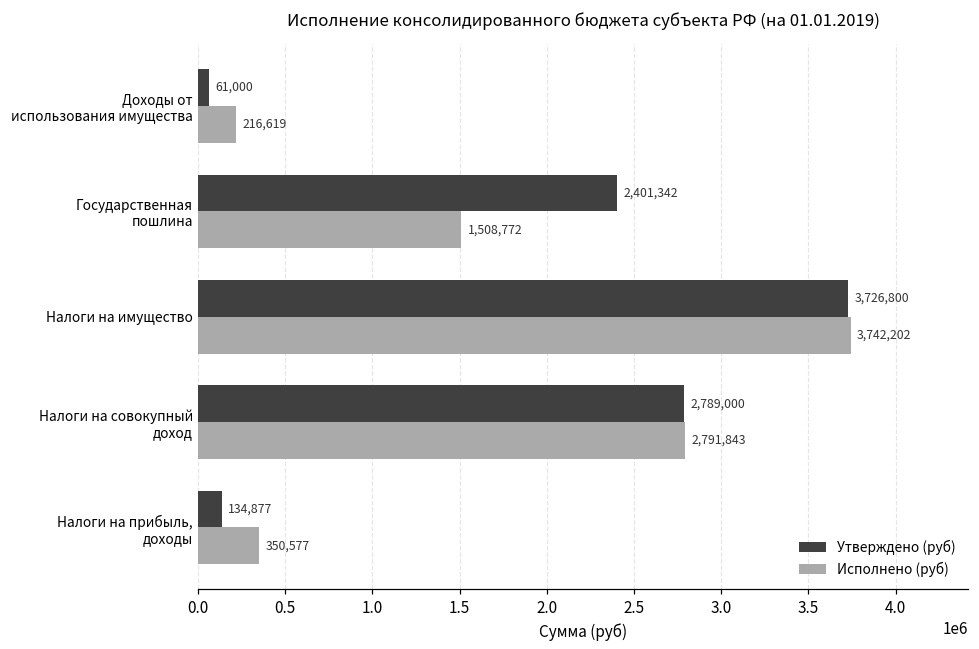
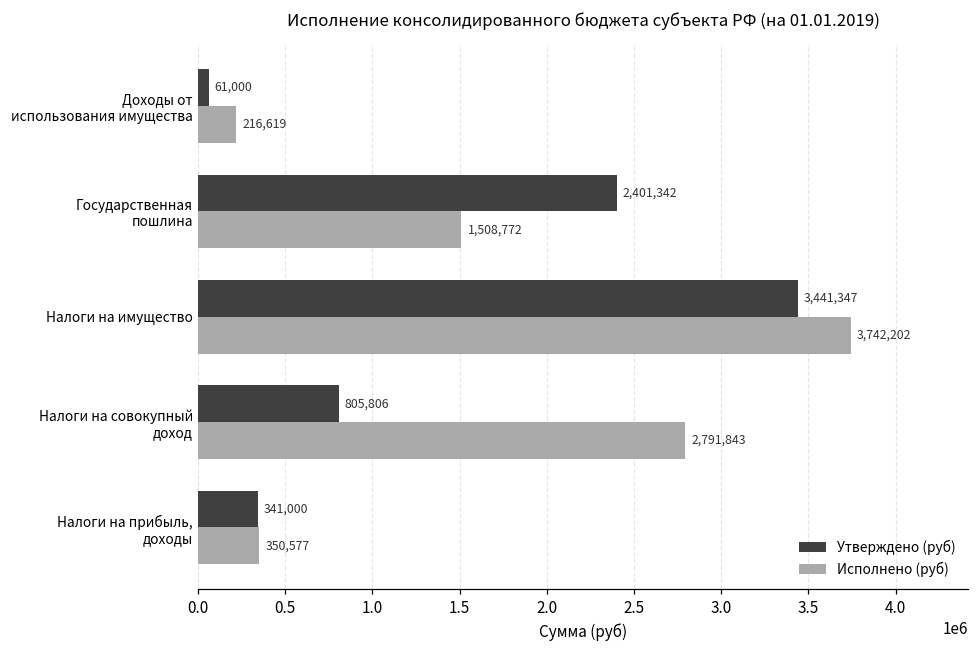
Утверждено (руб), Налоги на имущество: 3,726,800 -> 3,441,347
Утверждено (руб), Налоги на совокупный доход: 2,789,000 -> 805,806
Утверждено (руб), Налоги на прибыль, доходы: 134,877 -> 341,000
